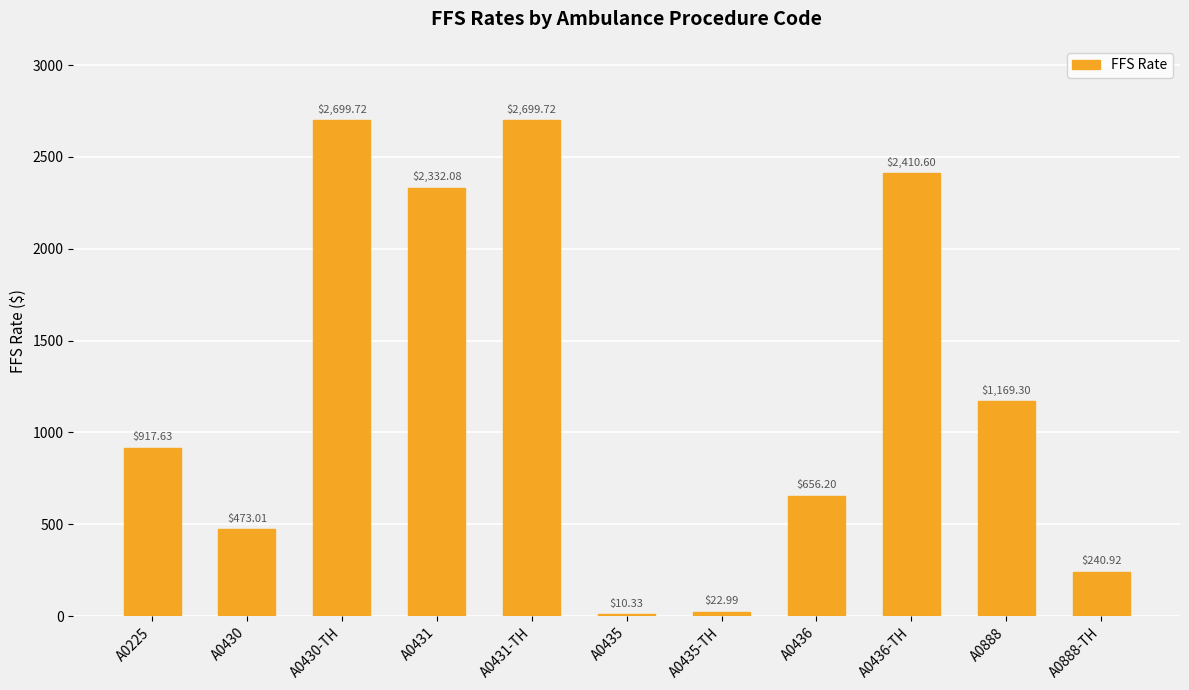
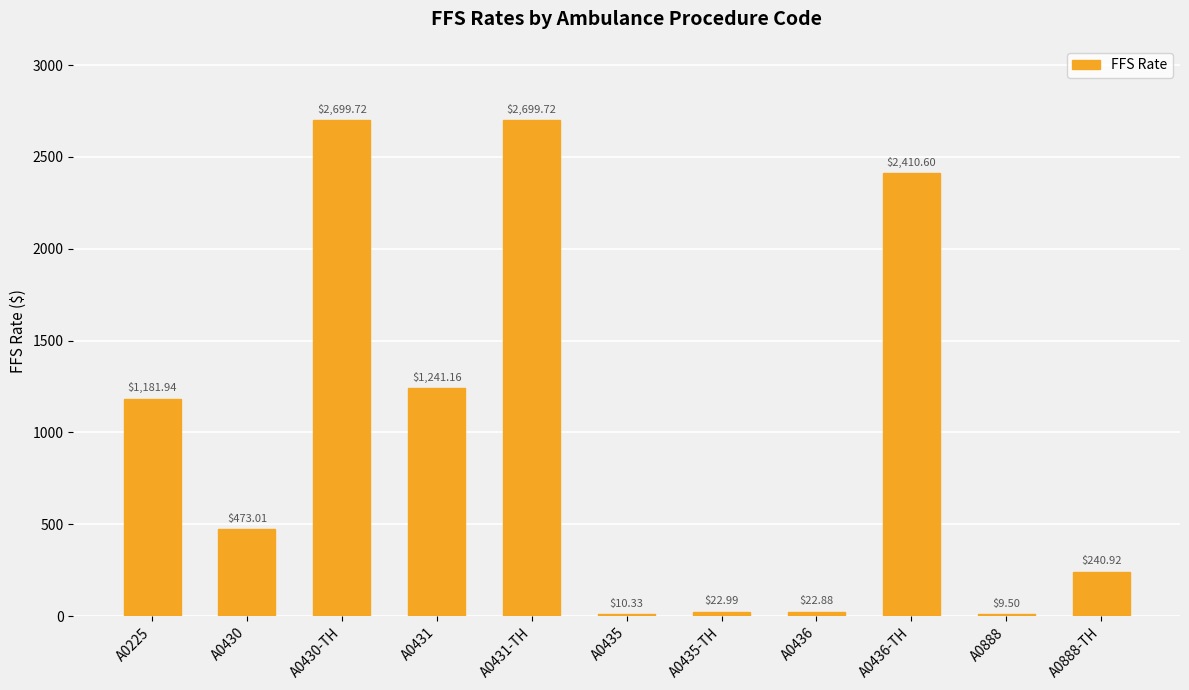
A0225: $917.63 -> $1,181.94
A0431: $2,332.08 -> $1,241.16
A0436: $656.20 -> $22.88
A0888: $1,169.30 -> $9.50
